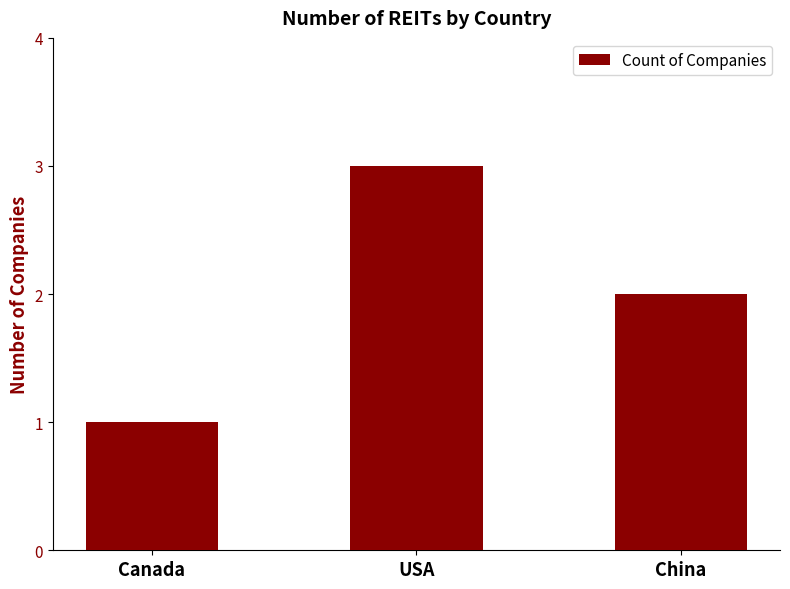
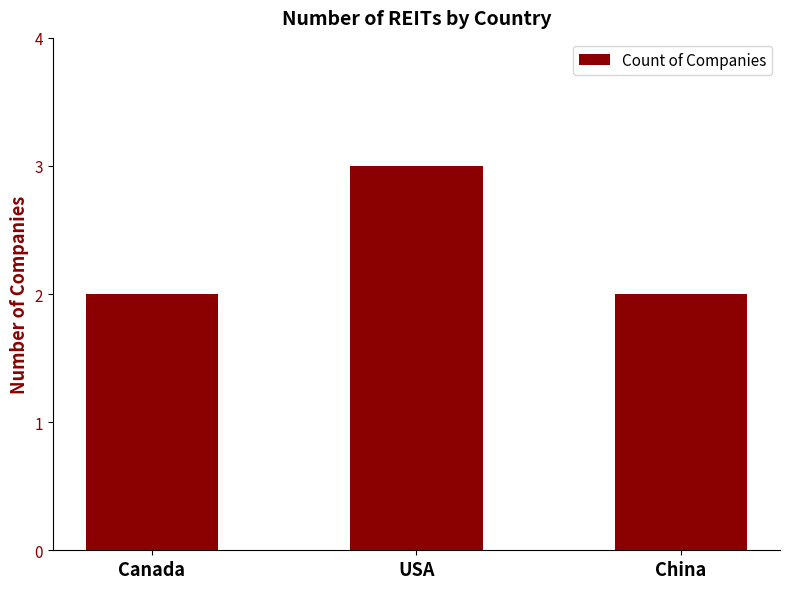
Canada: 1 -> 2
